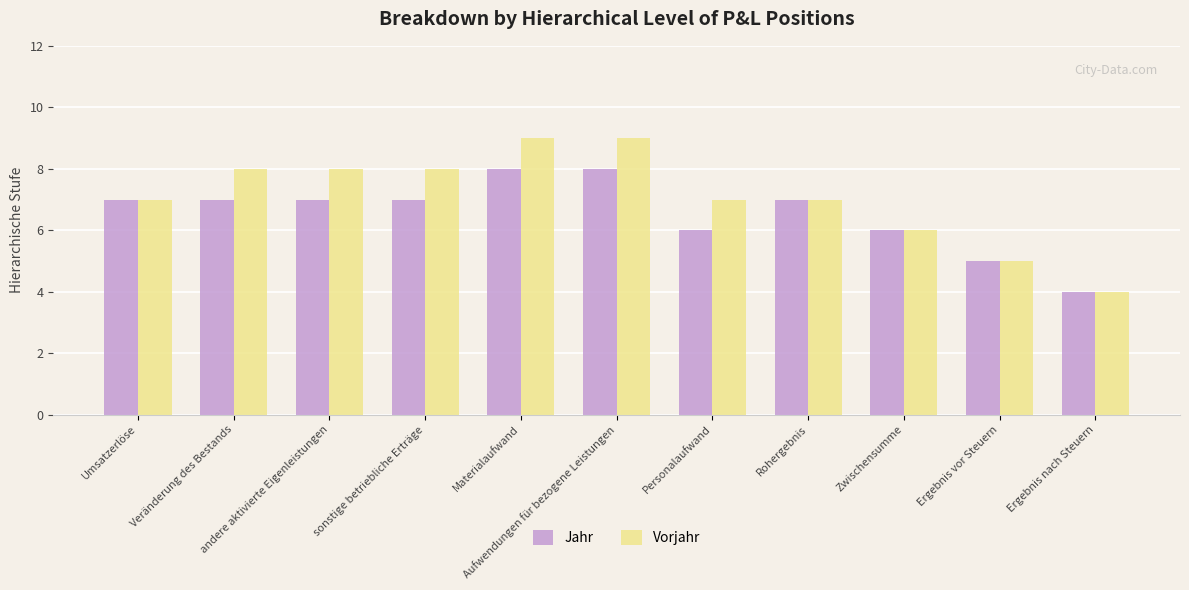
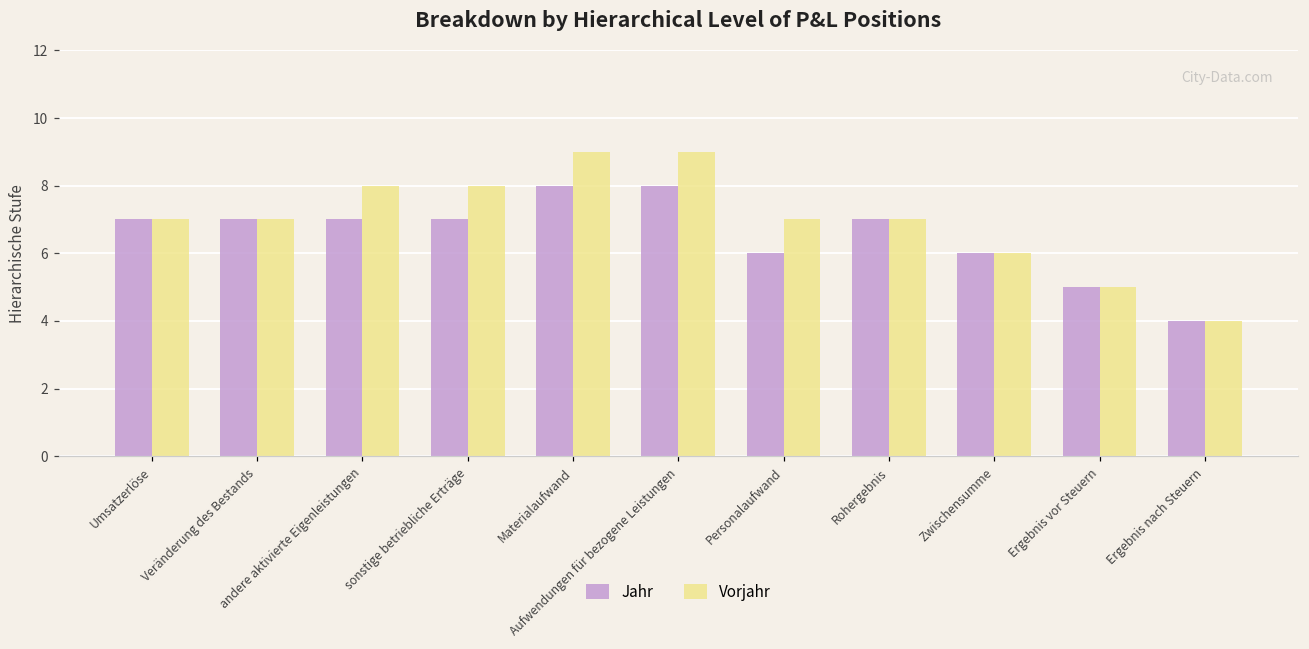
Vorjahr, Veränderung des Bestands: 8 -> 7
